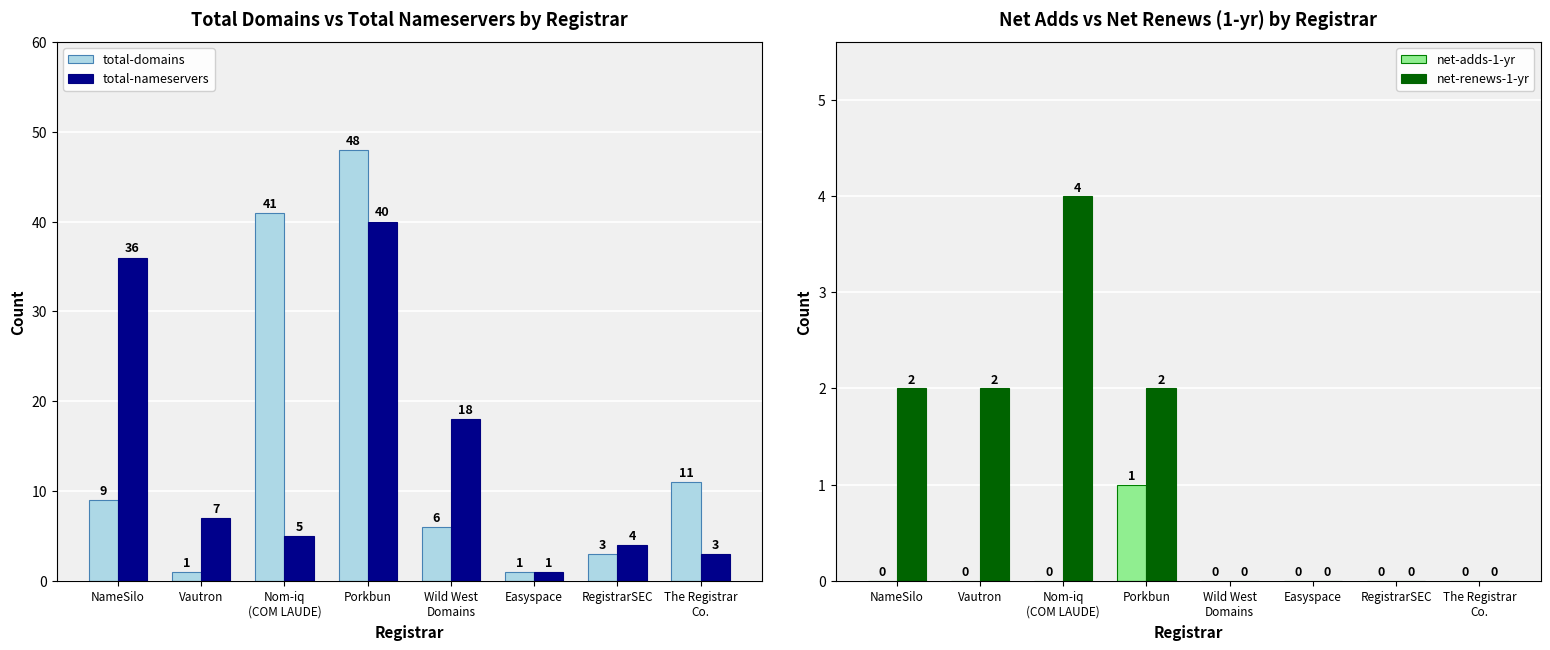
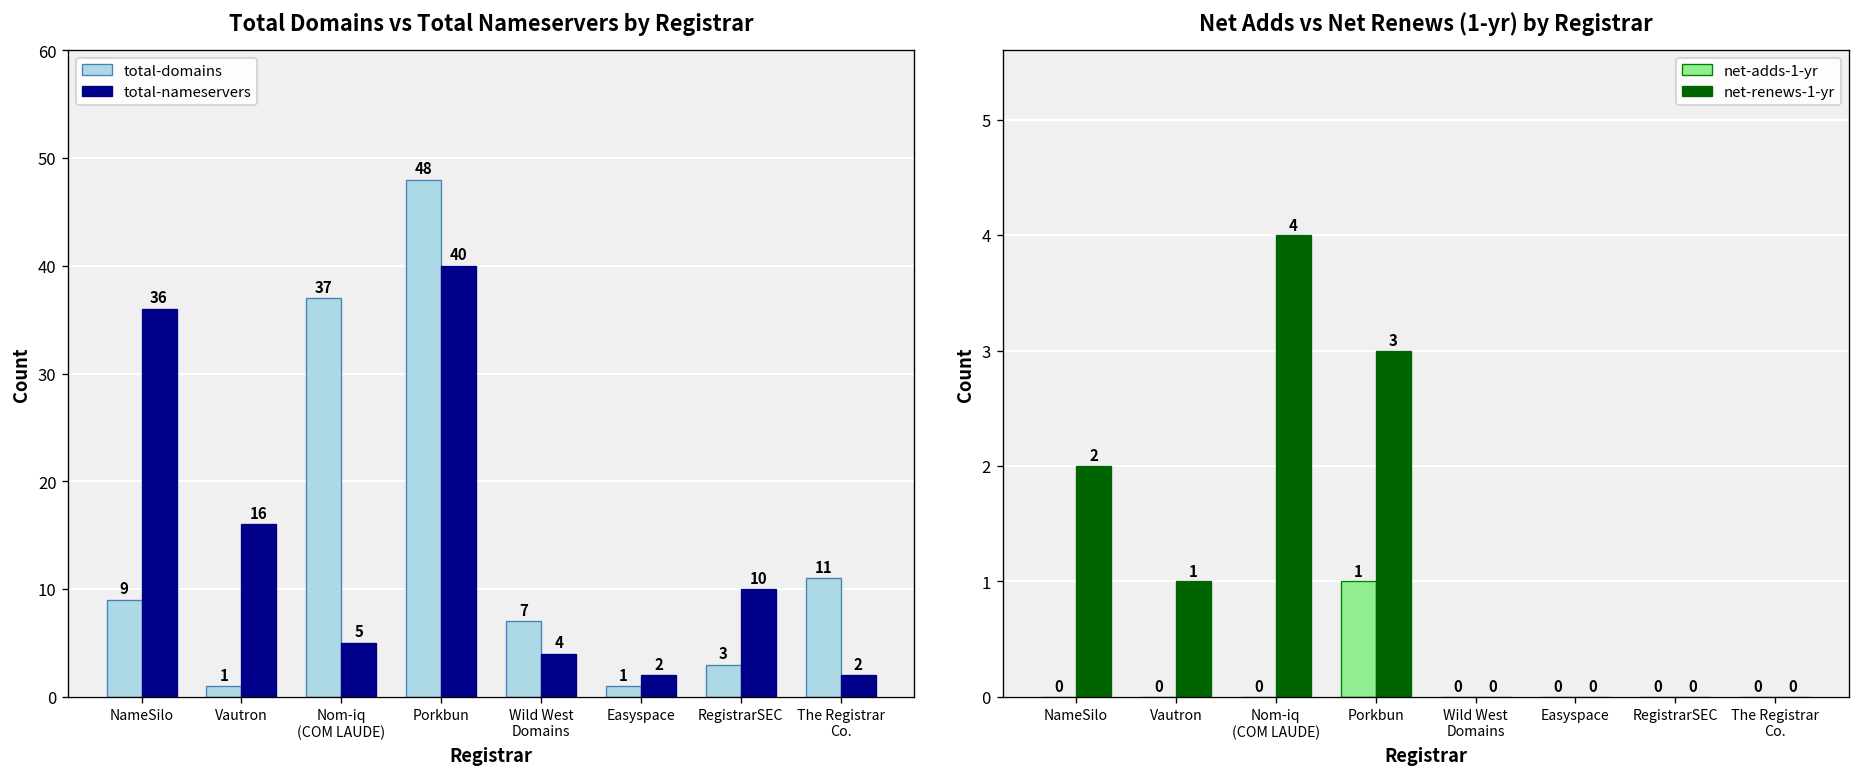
Total Domains vs Total Nameservers by Registrar, total-nameservers, Vautron: 7 -> 16
Total Domains vs Total Nameservers by Registrar, total-domains, Nom-iq (COM LAUDE): 41 -> 37
Total Domains vs Total Nameservers by Registrar, total-domains, Wild West Domains: 6 -> 7
Total Domains vs Total Nameservers by Registrar, total-nameservers, Wild West Domains: 18 -> 4
Total Domains vs Total Nameservers by Registrar, total-nameservers, Easyspace: 1 -> 2
Total Domains vs Total Nameservers by Registrar, total-nameservers, RegistrarSEC: 4 -> 10
Total Domains vs Total Nameservers by Registrar, total-nameservers, The Registrar Co.: 3 -> 2
Net Adds vs Net Renews (1-yr) by Registrar, net-renews-1-yr, Vautron: 2 -> 1
Net Adds vs Net Renews (1-yr) by Registrar, net-renews-1-yr, Porkbun: 2 -> 3
